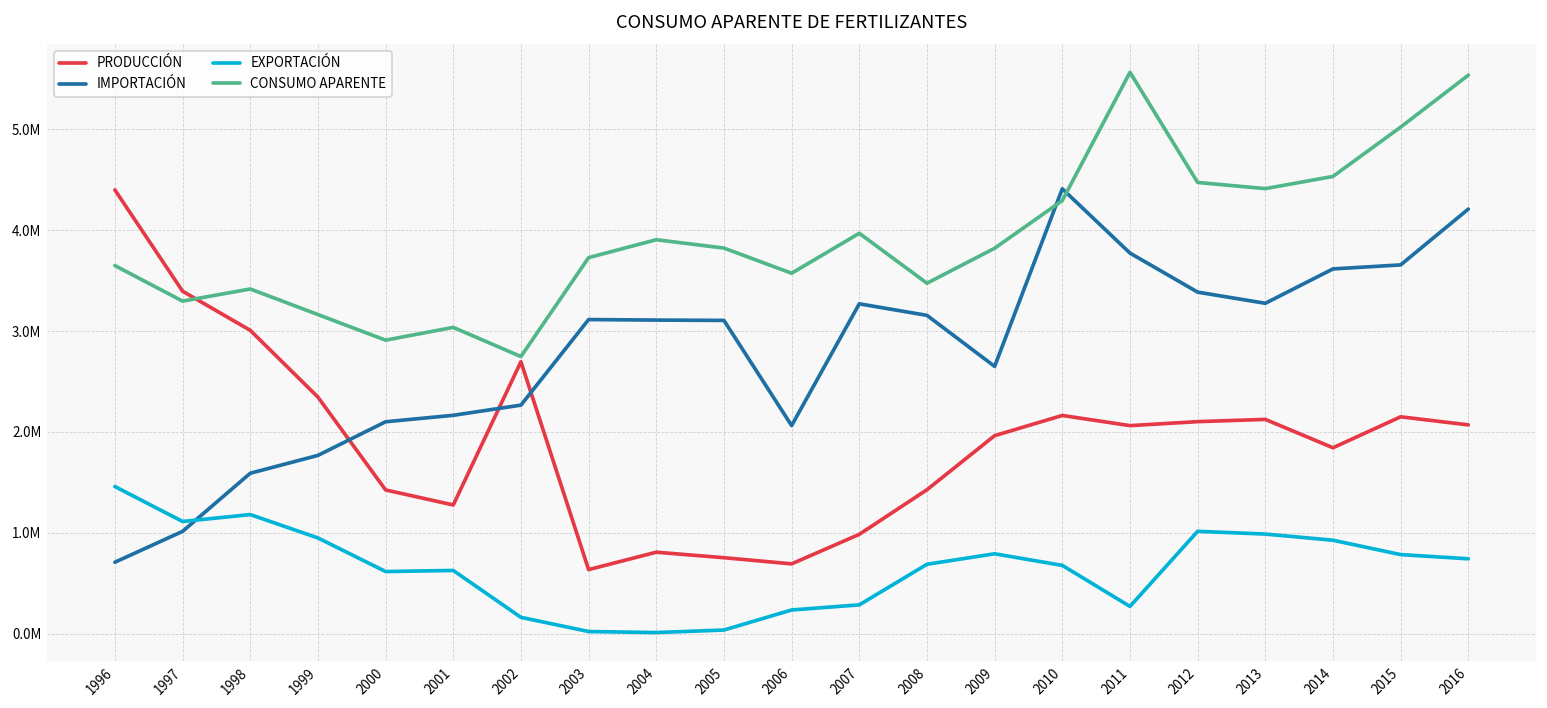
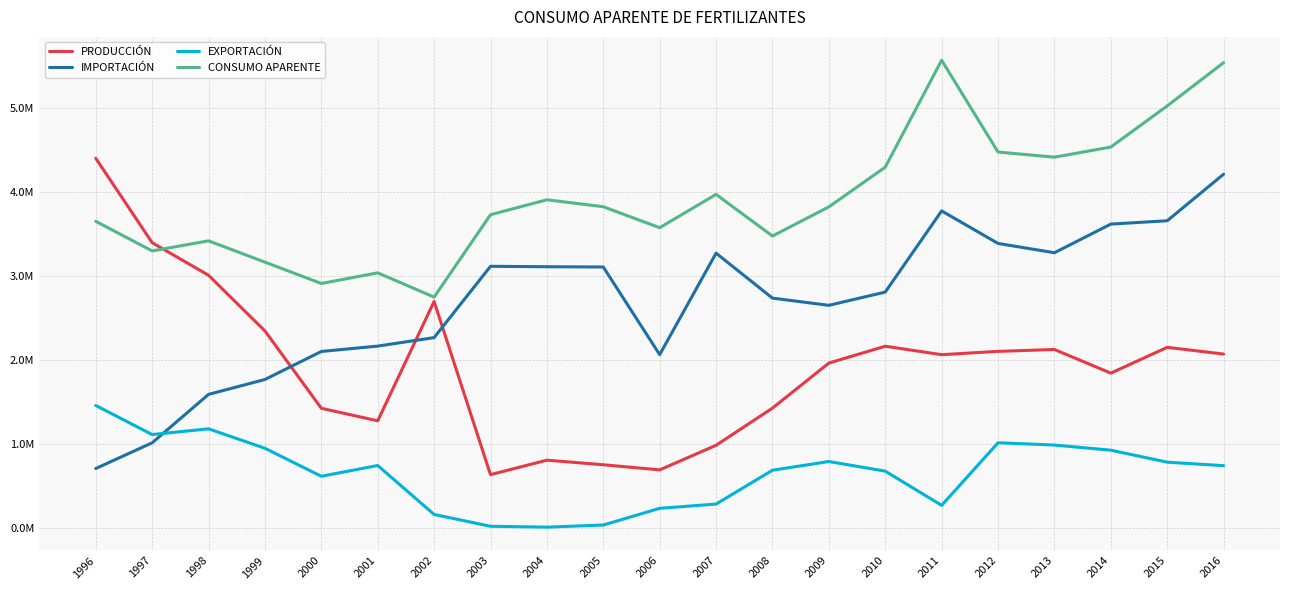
EXPORTACIÓN, 2001: 600000 -> 700000
IMPORTACIÓN, 2008: 3200000 -> 2700000
IMPORTACIÓN, 2010: 4400000 -> 2800000
